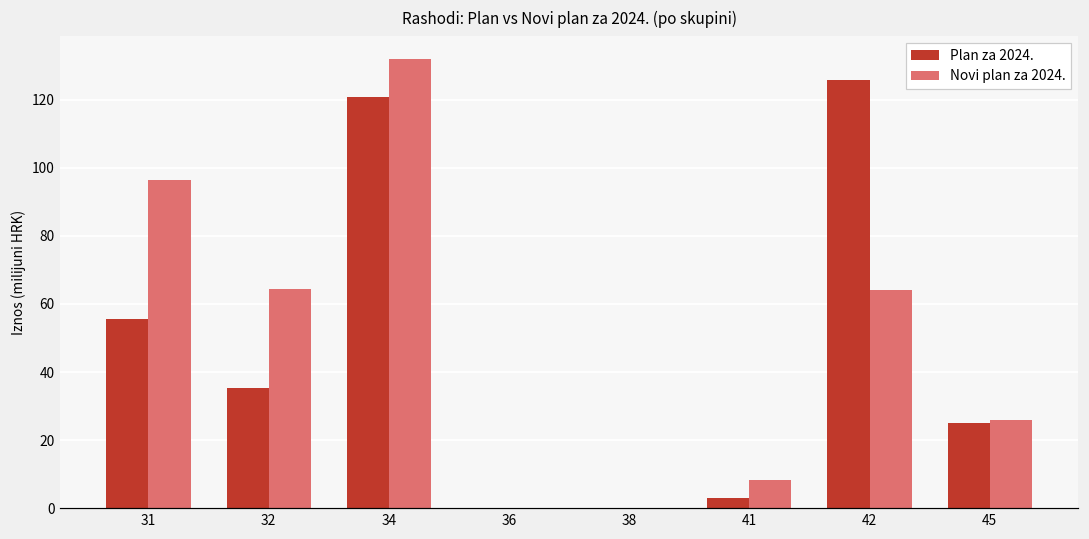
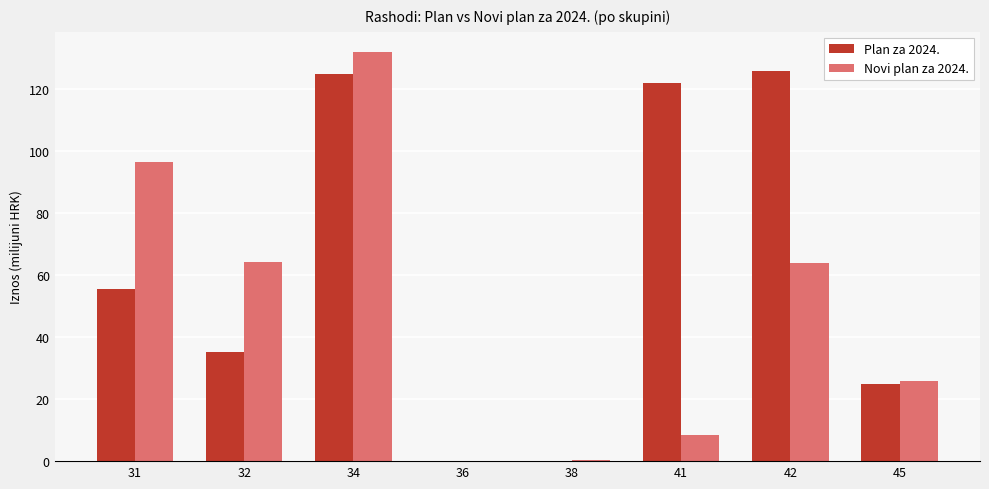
Plan za 2024., 34: 121 -> 125
Plan za 2024., 41: 3 -> 122
